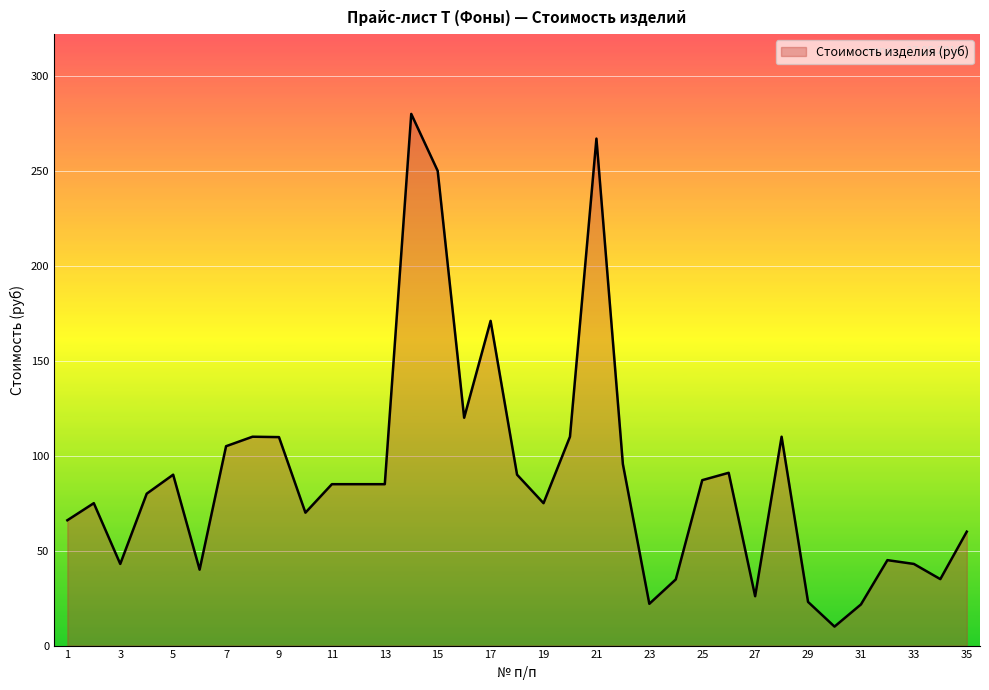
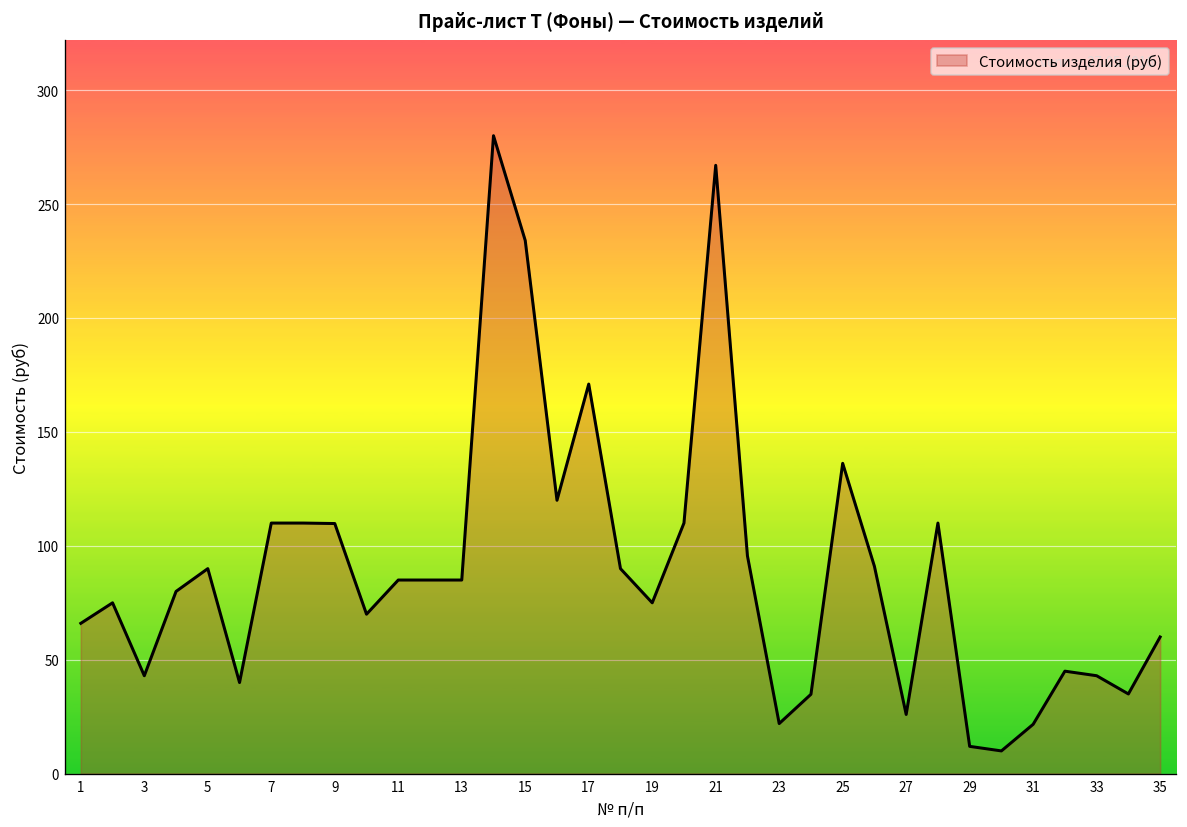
7: 105 -> 110
15: 250 -> 234
25: 87 -> 136
29: 23 -> 12
